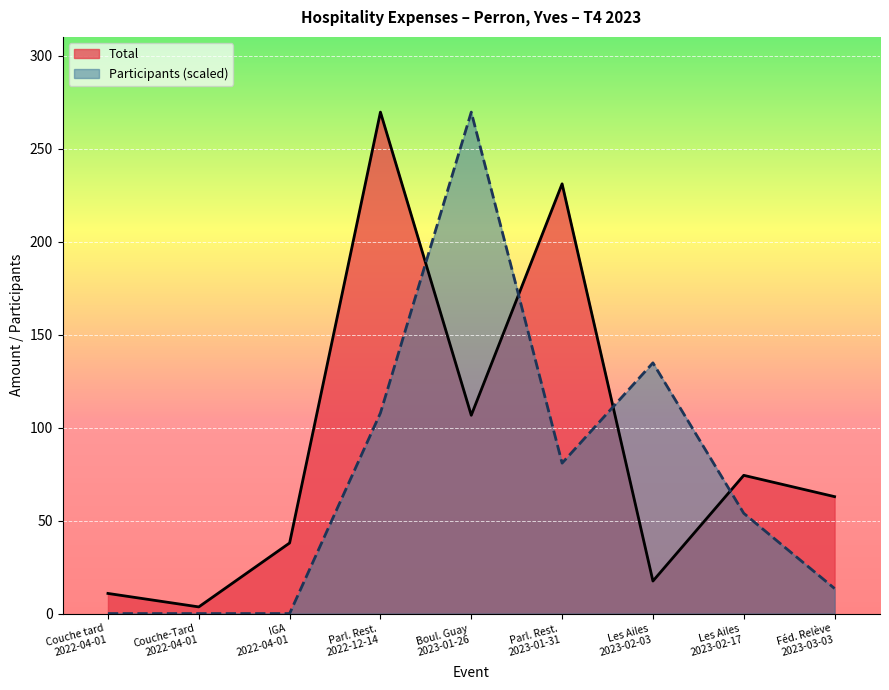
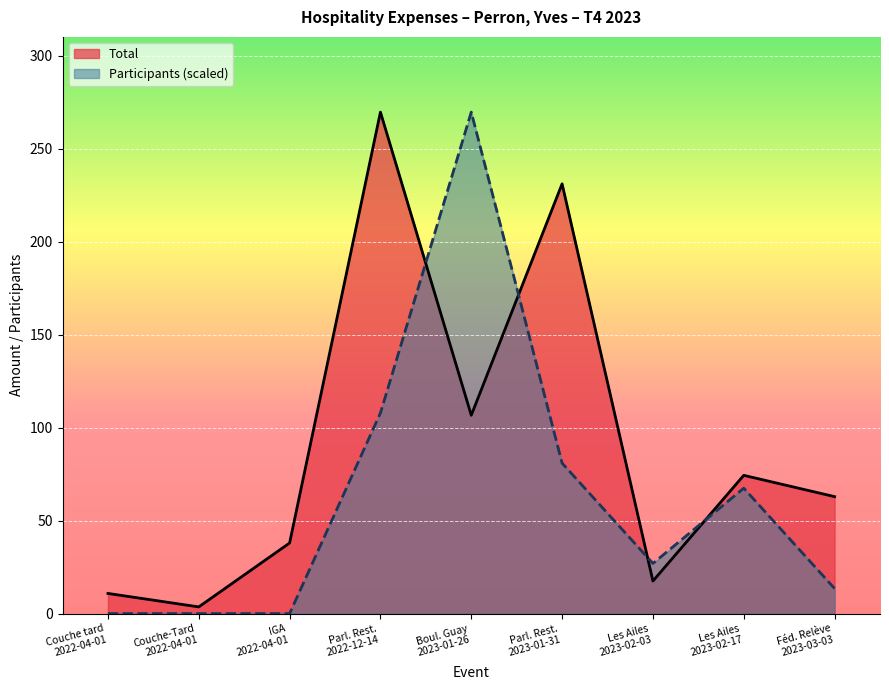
Participants (scaled), Les Ailes 2023-02-03: 135 -> 27
Participants (scaled), Les Ailes 2023-02-17: 54 -> 67
